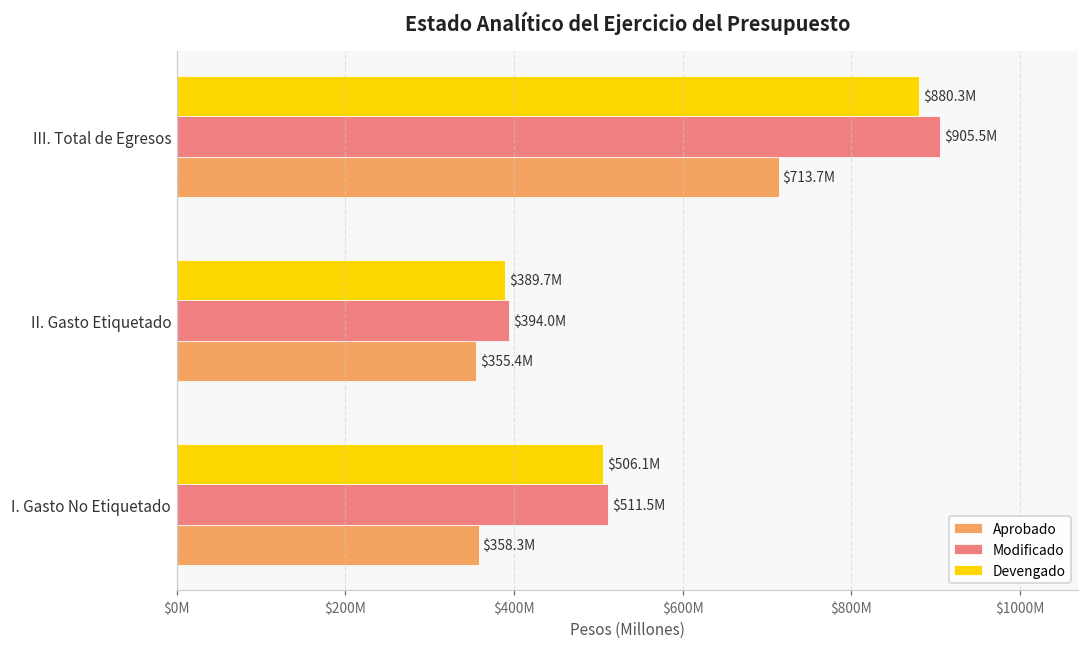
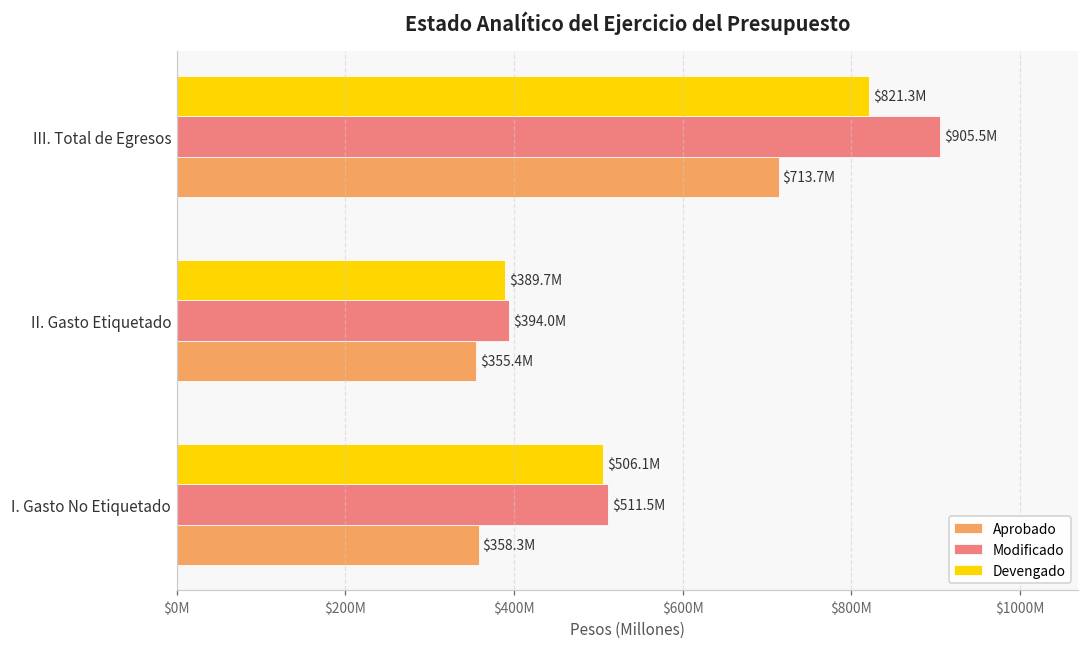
Devengado, III. Total de Egresos: $880.3M -> $821.3M
